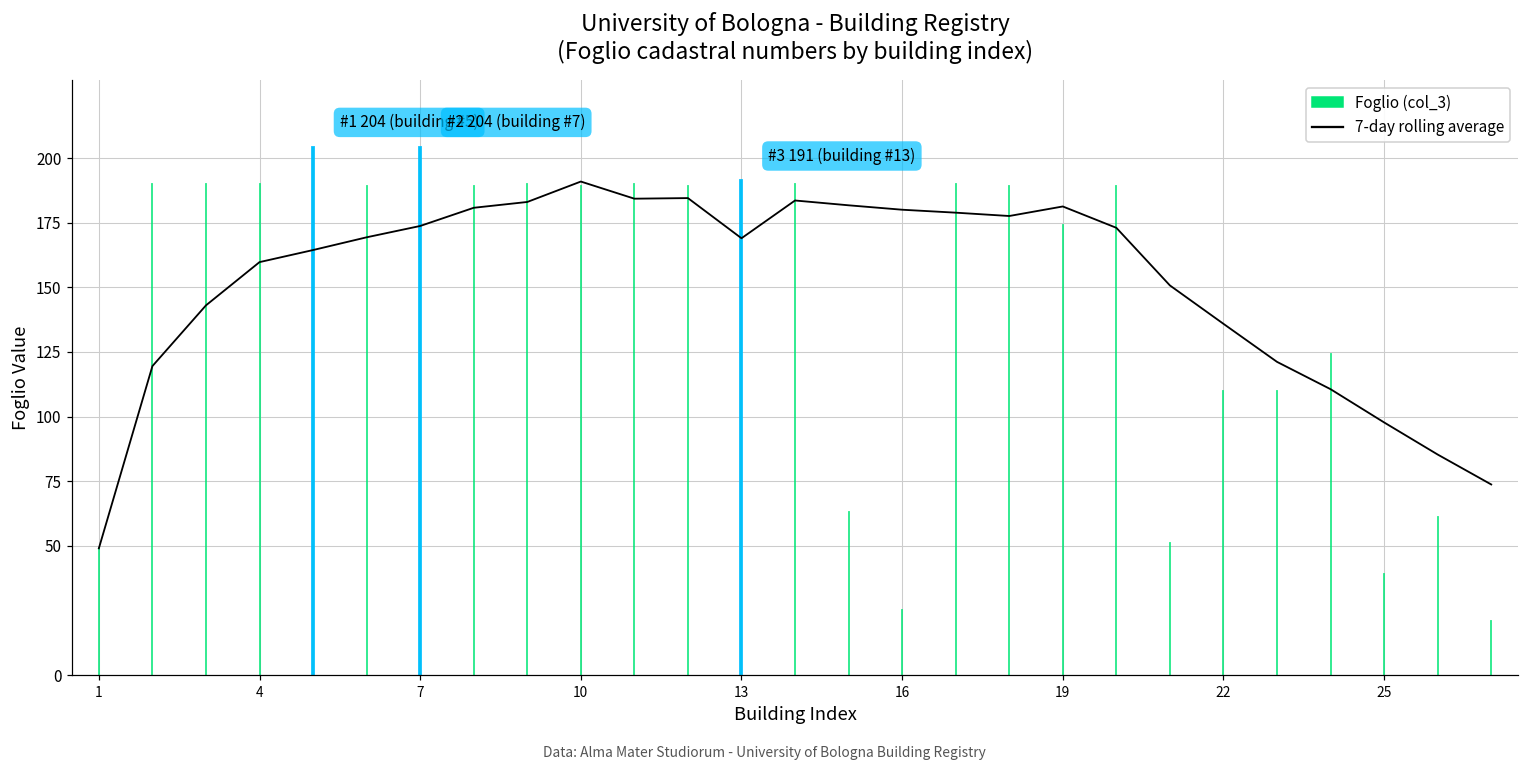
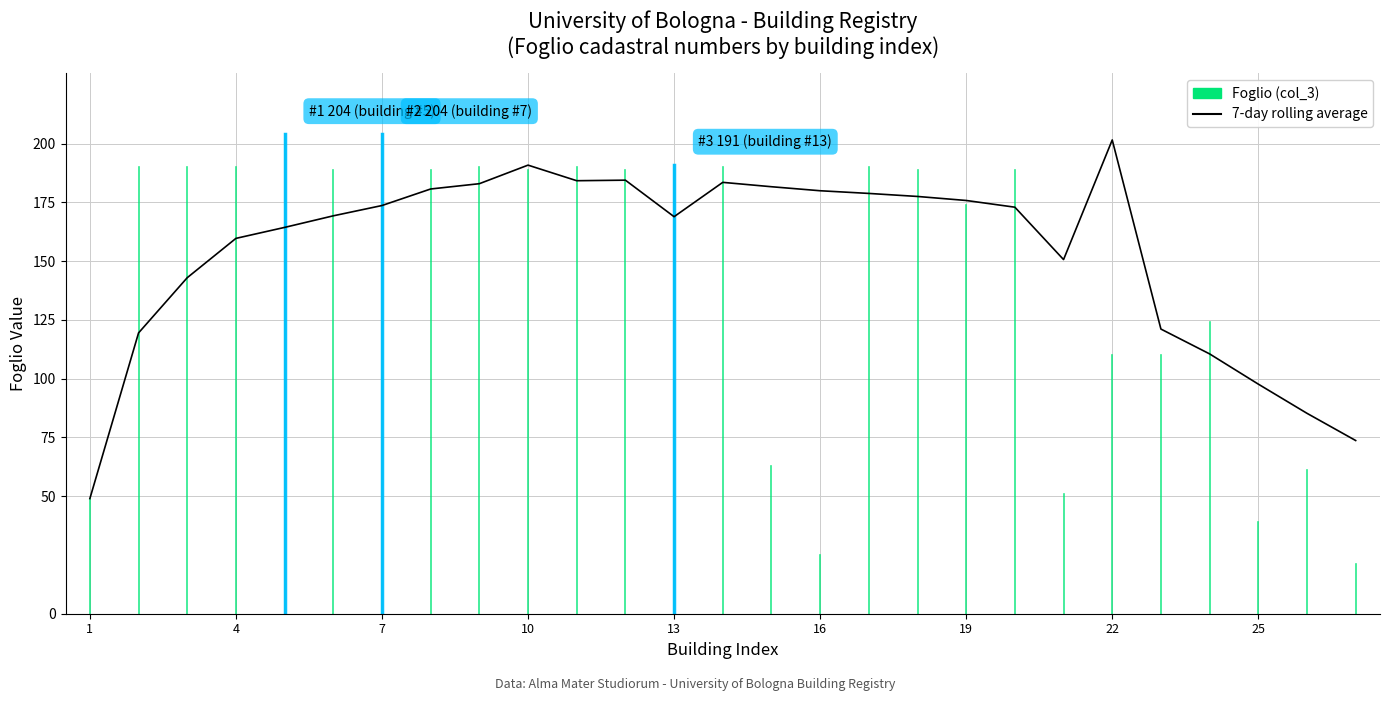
7-day rolling average, 19: 181 -> 176
7-day rolling average, 22: 136 -> 202
